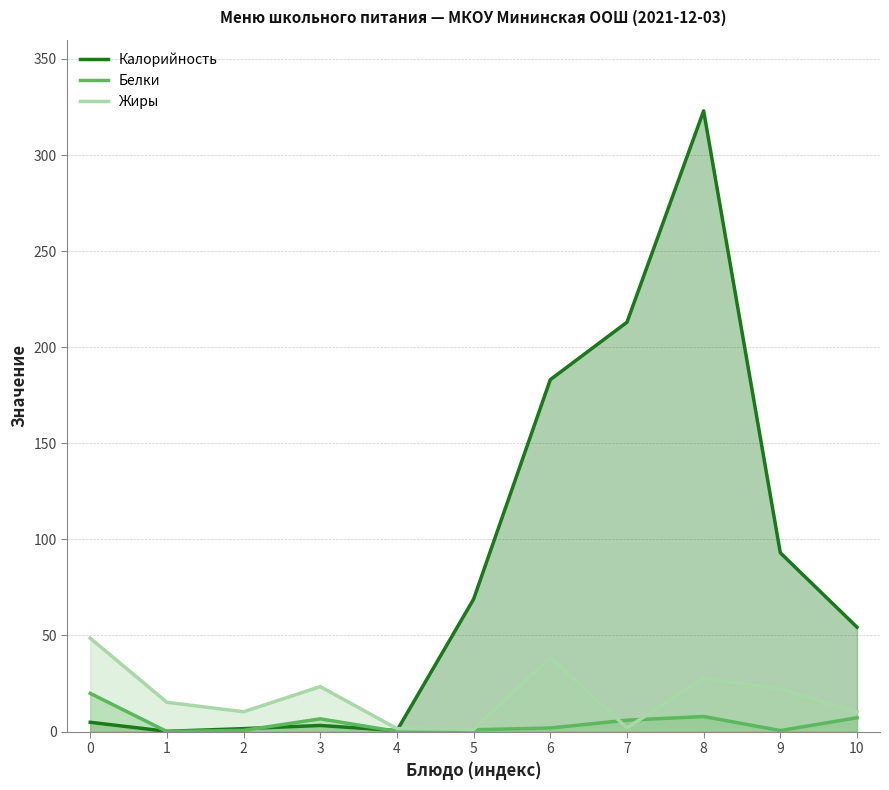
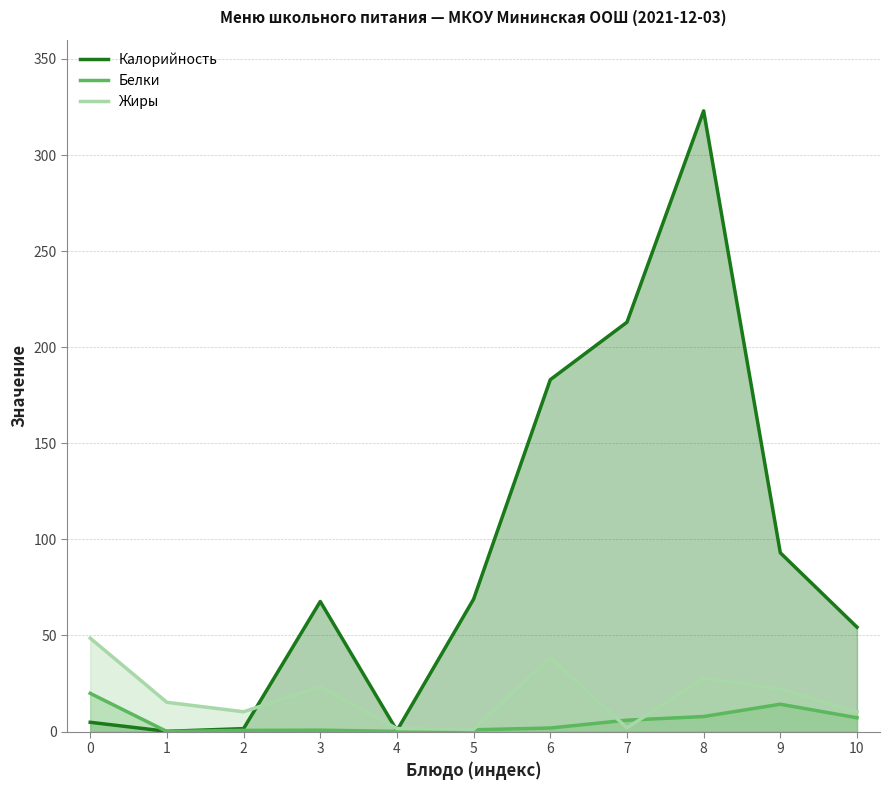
Калорийность, 3: 3 -> 68
Белки, 3: 7 -> 1
Белки, 9: 1 -> 14
